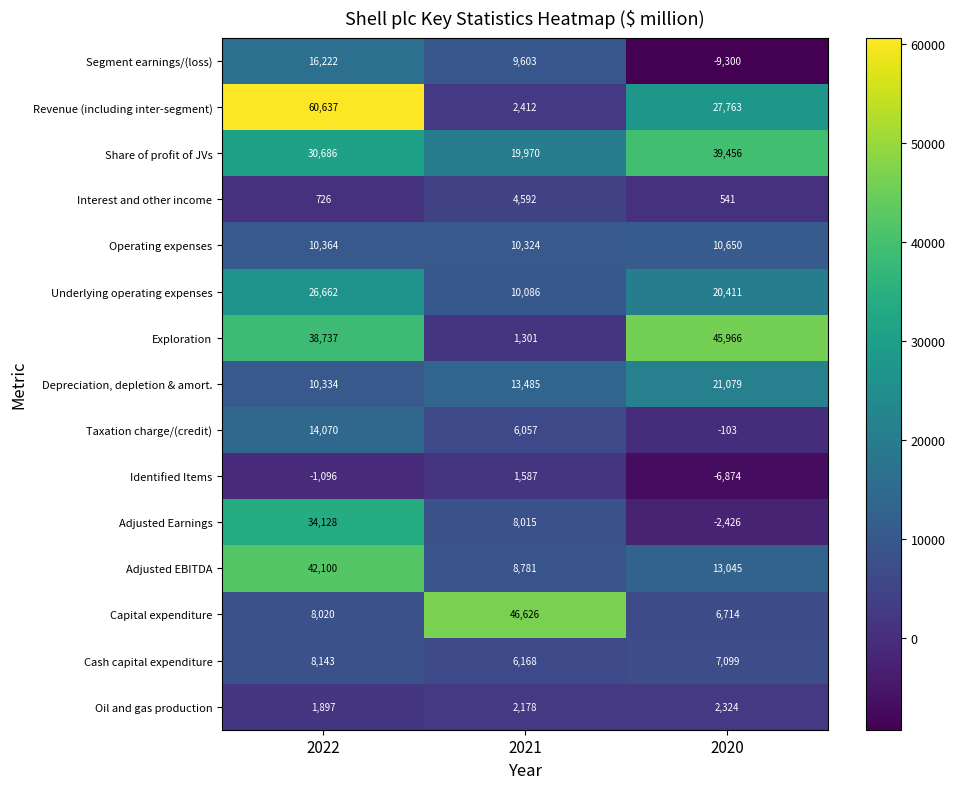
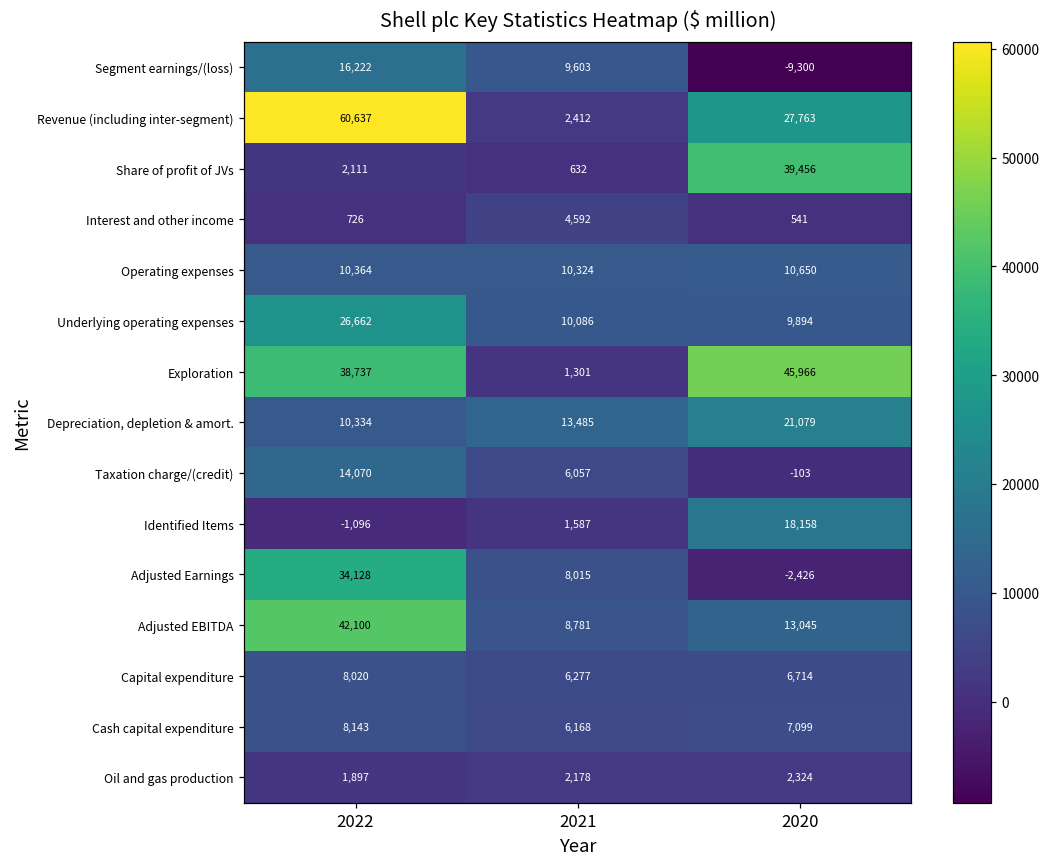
Share of profit of JVs, 2022: 30,686 -> 2,111
Share of profit of JVs, 2021: 19,970 -> 632
Underlying operating expenses, 2020: 20,411 -> 9,894
Identified Items, 2020: -6,874 -> 18,158
Capital expenditure, 2021: 46,626 -> 6,277
